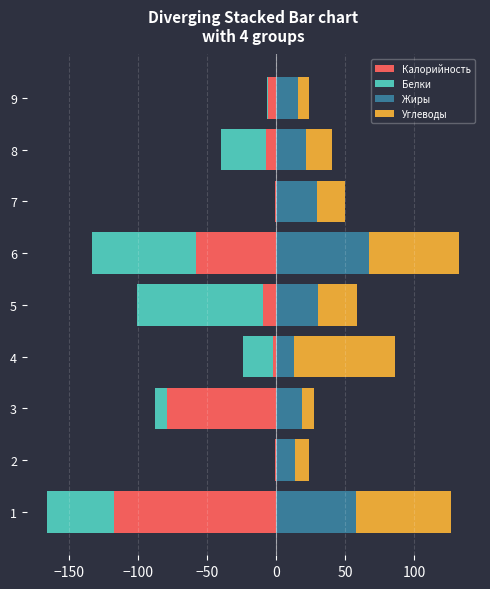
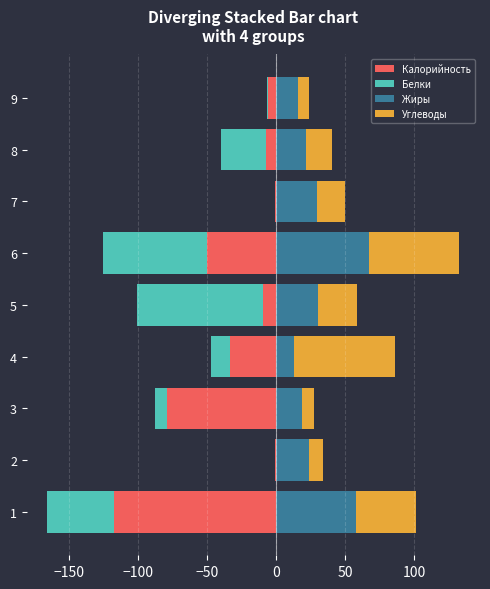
Калорийность, 6: -58 -> -50
Калорийность, 4: -2 -> -33
Белки, 4: -21 -> -14
Жиры, 2: 14 -> 24
Углеводы, 1: 68 -> 43
